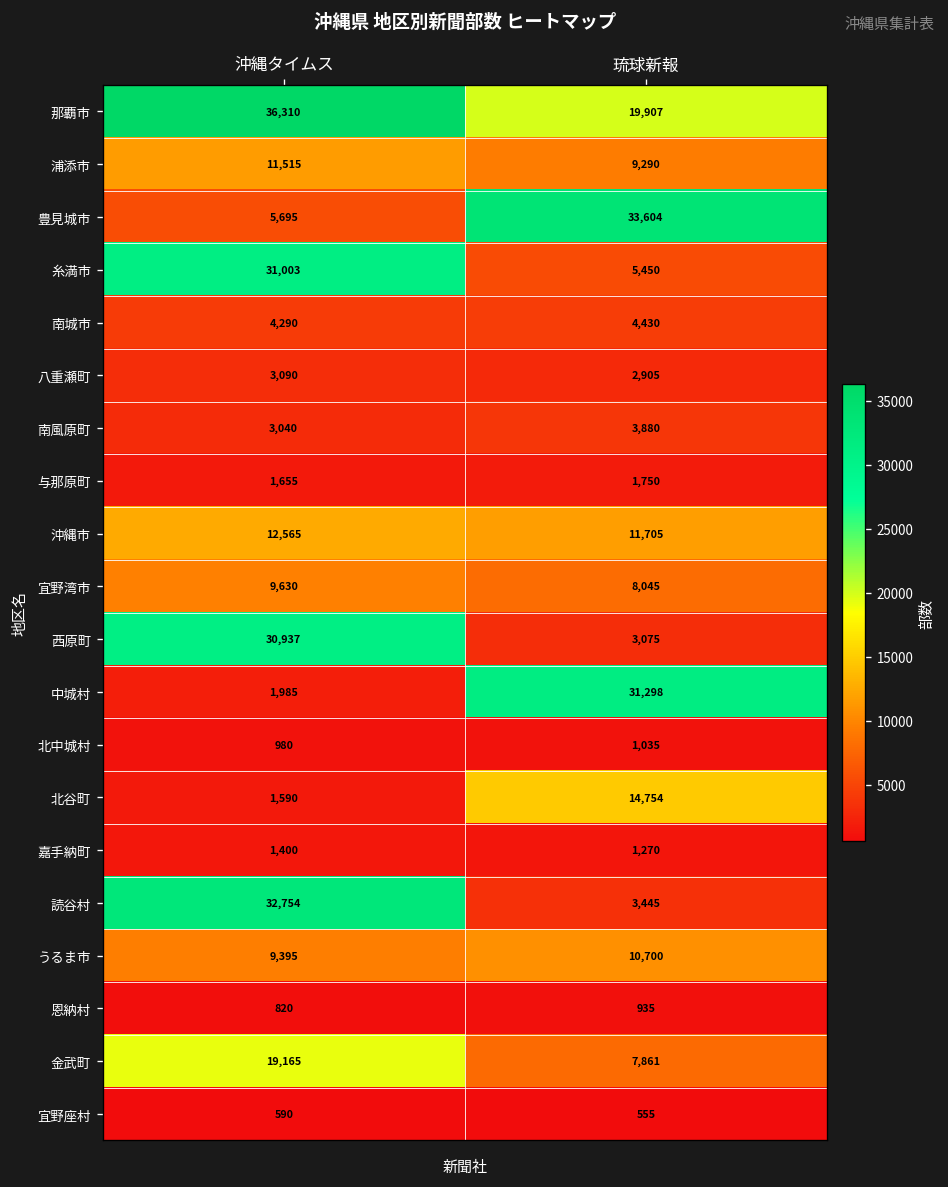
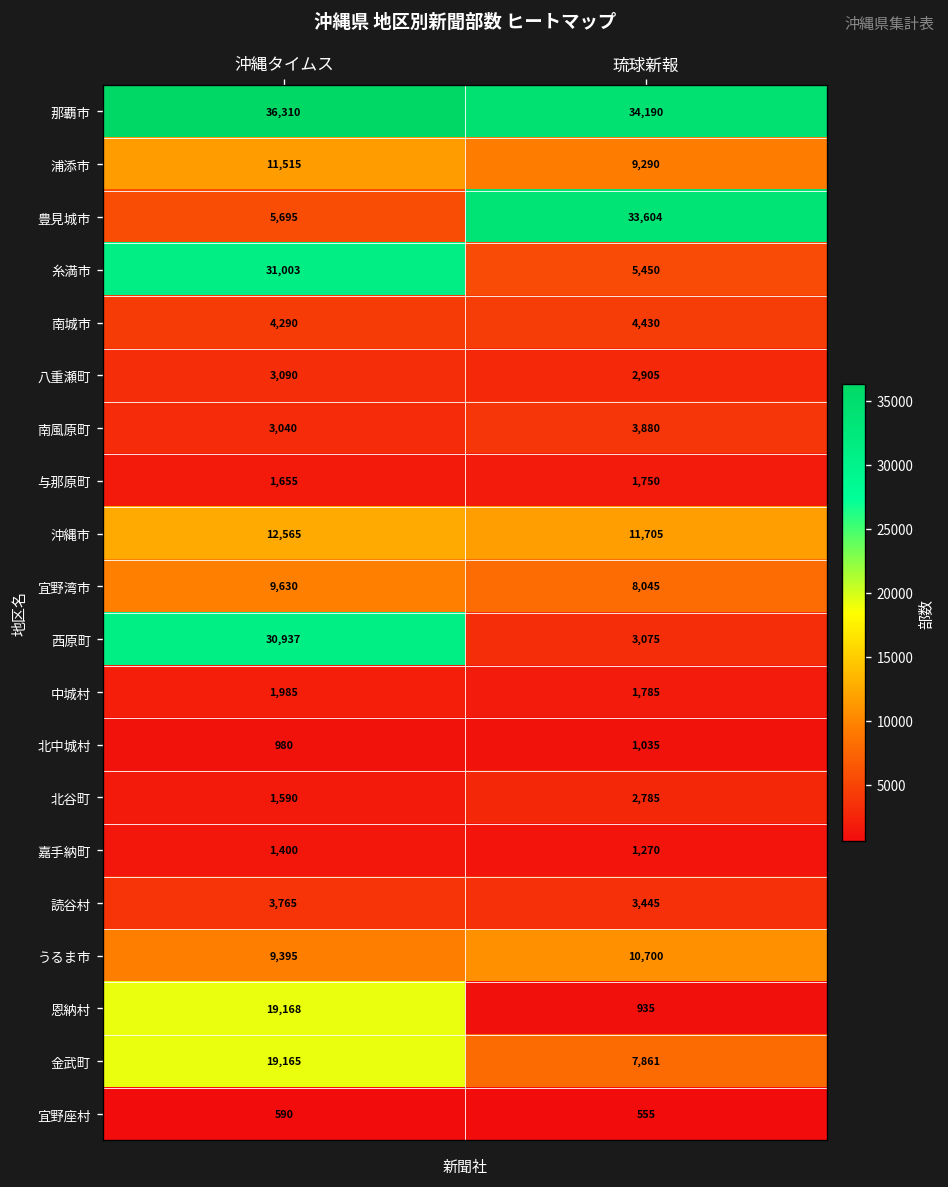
那覇市, 琉球新報: 19,907 -> 34,190
中城村, 琉球新報: 31,298 -> 1,785
北谷町, 琉球新報: 14,754 -> 2,785
読谷村, 沖縄タイムス: 32,754 -> 3,765
恩納村, 沖縄タイムス: 820 -> 19,168
